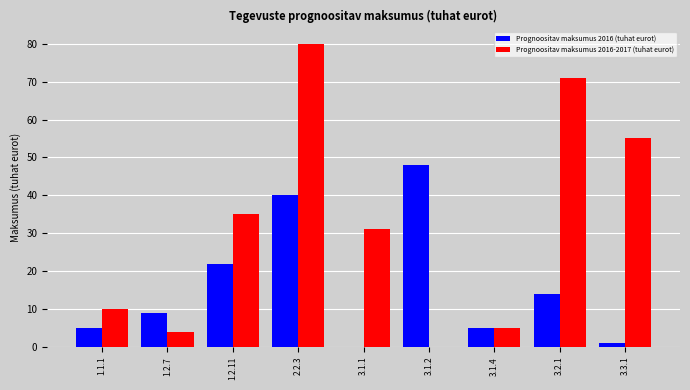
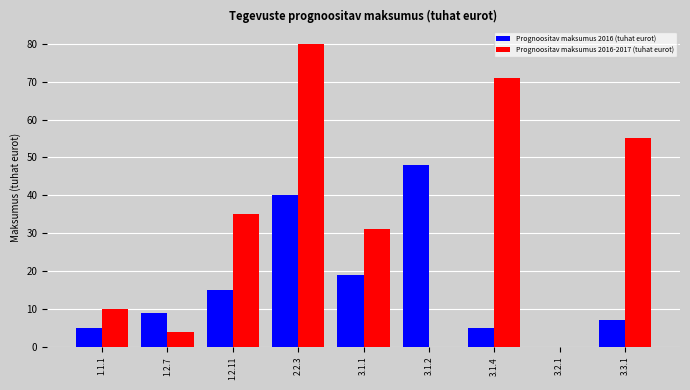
Prognoositav maksumus 2016 (tuhat eurot), 1.2.11: 22 -> 15
Prognoositav maksumus 2016 (tuhat eurot), 3.1.1: 0 -> 19
Prognoositav maksumus 2016-2017 (tuhat eurot), 3.1.4: 5 -> 71
Prognoositav maksumus 2016 (tuhat eurot), 3.2.1: 14 -> 0
Prognoositav maksumus 2016-2017 (tuhat eurot), 3.2.1: 71 -> 0
Prognoositav maksumus 2016 (tuhat eurot), 3.3.1: 1 -> 7
